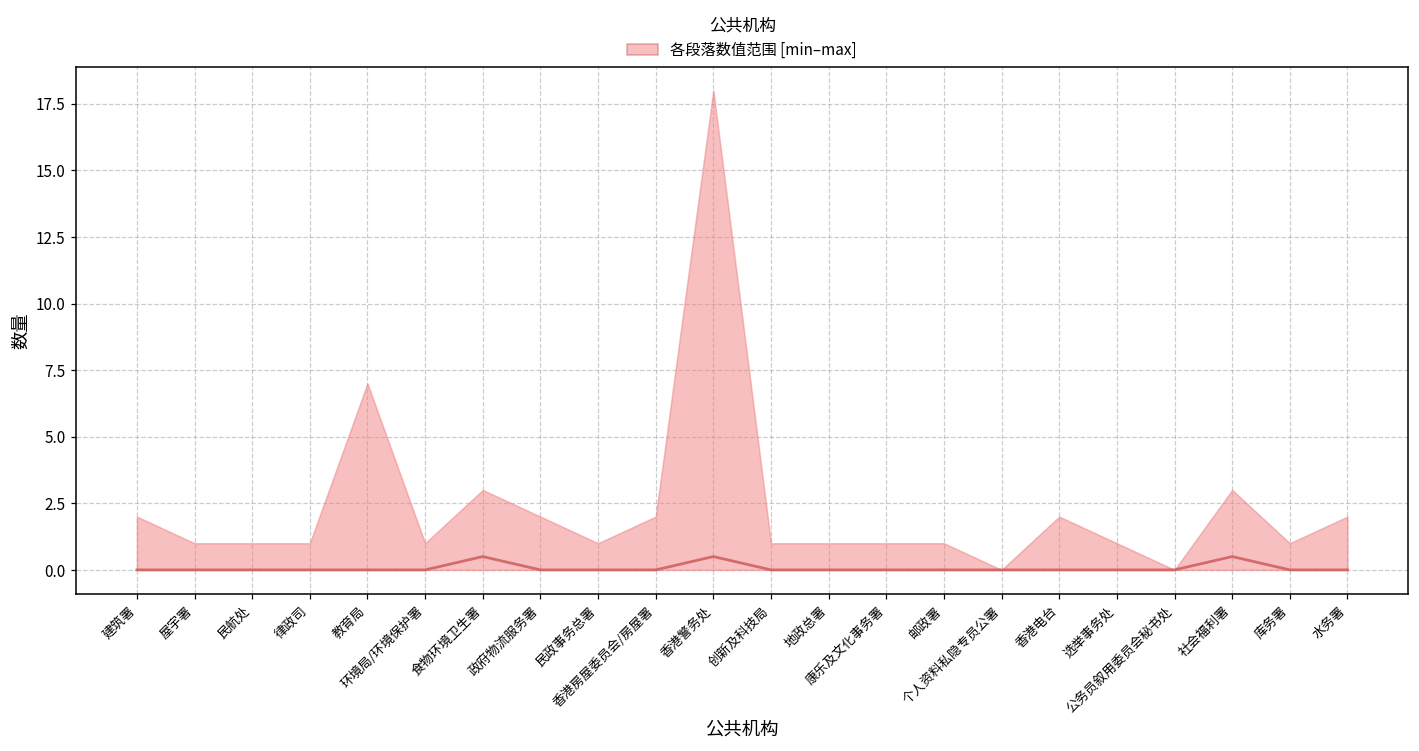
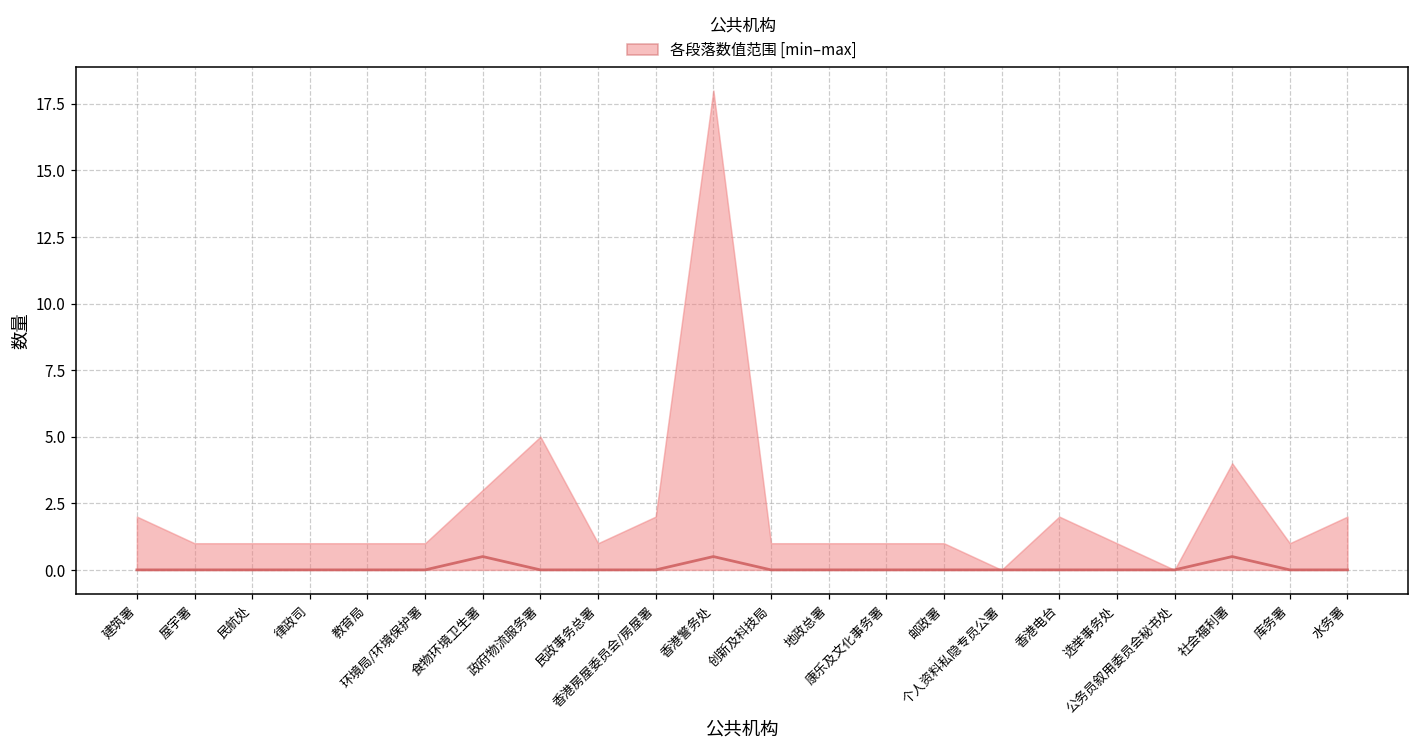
各段落数值范围 [min–max], 教育局: 7 -> 1
各段落数值范围 [min–max], 政府物流服务署: 2 -> 5
各段落数值范围 [min–max], 社会福利署: 3 -> 4
